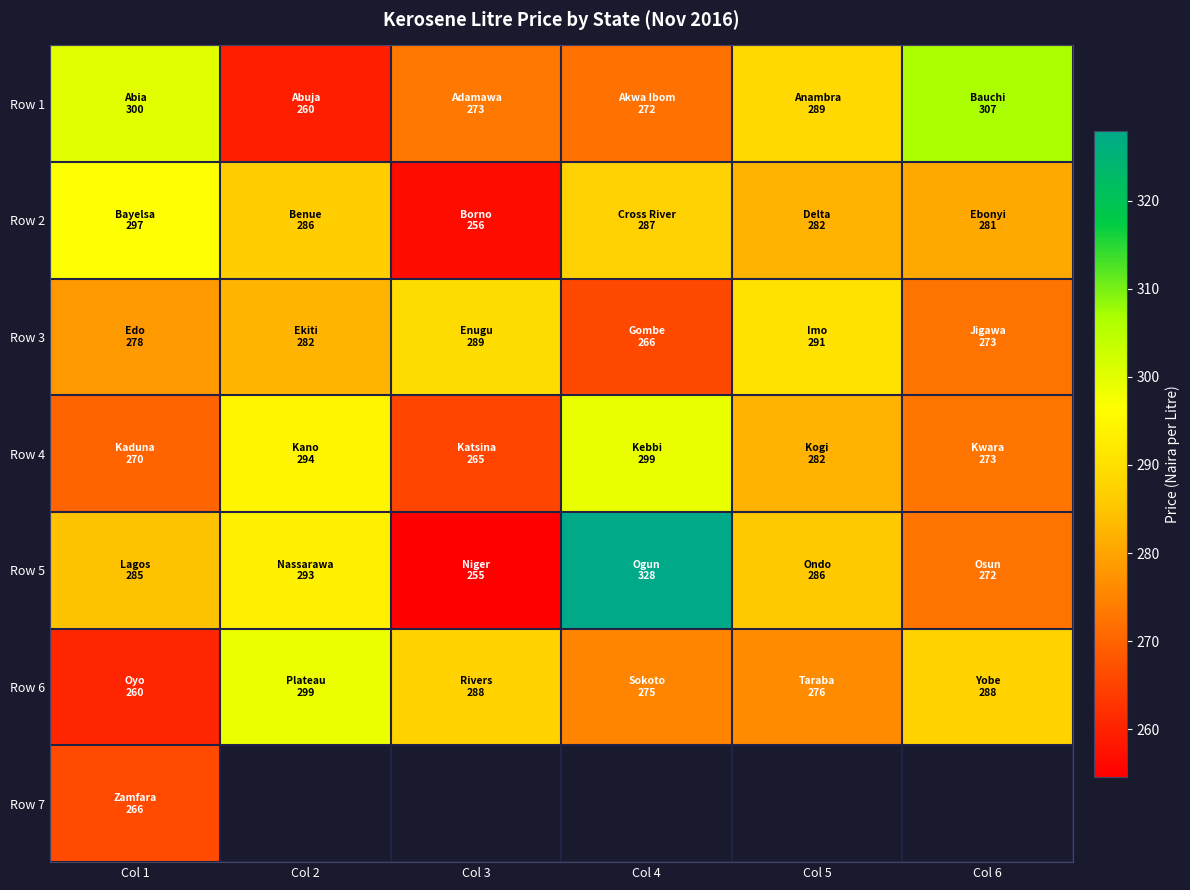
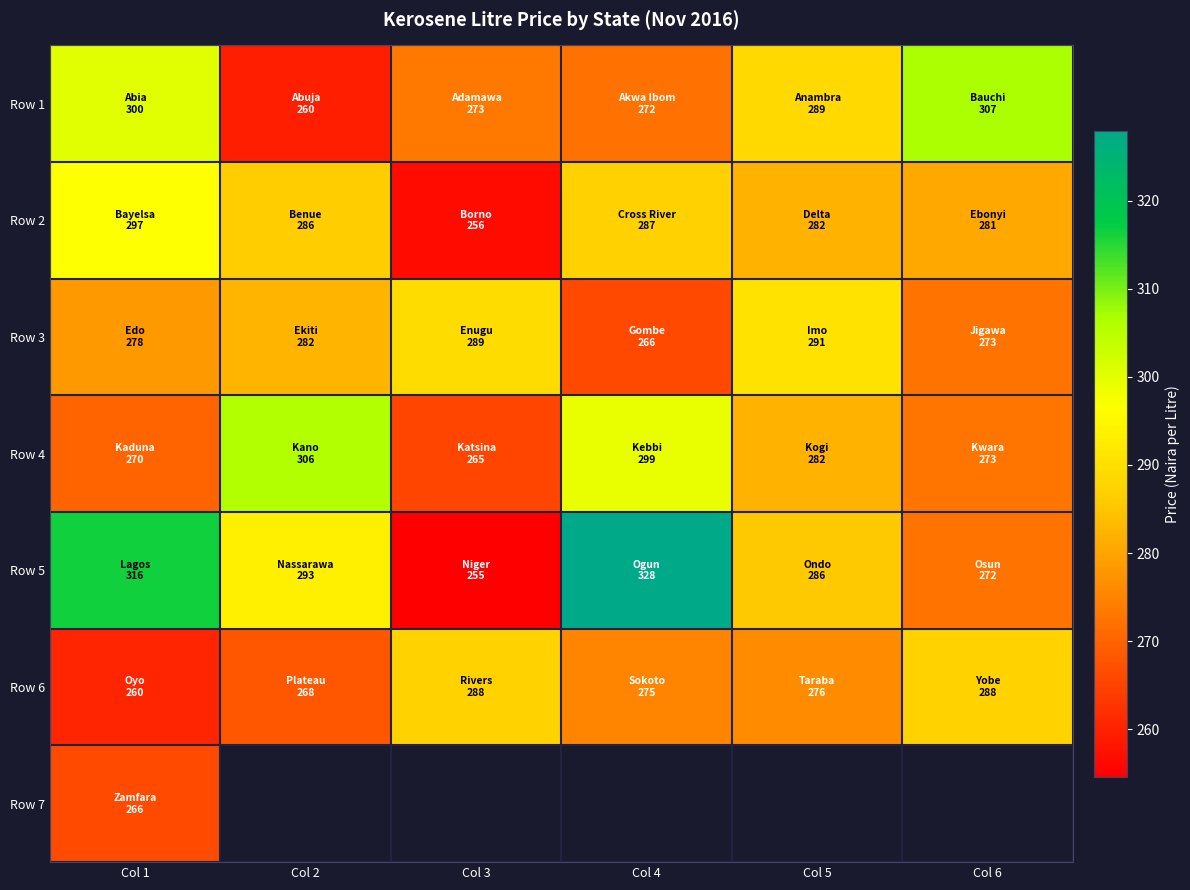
Row 4, Col 2: 294 -> 306
Row 5, Col 1: 285 -> 316
Row 6, Col 2: 299 -> 268
